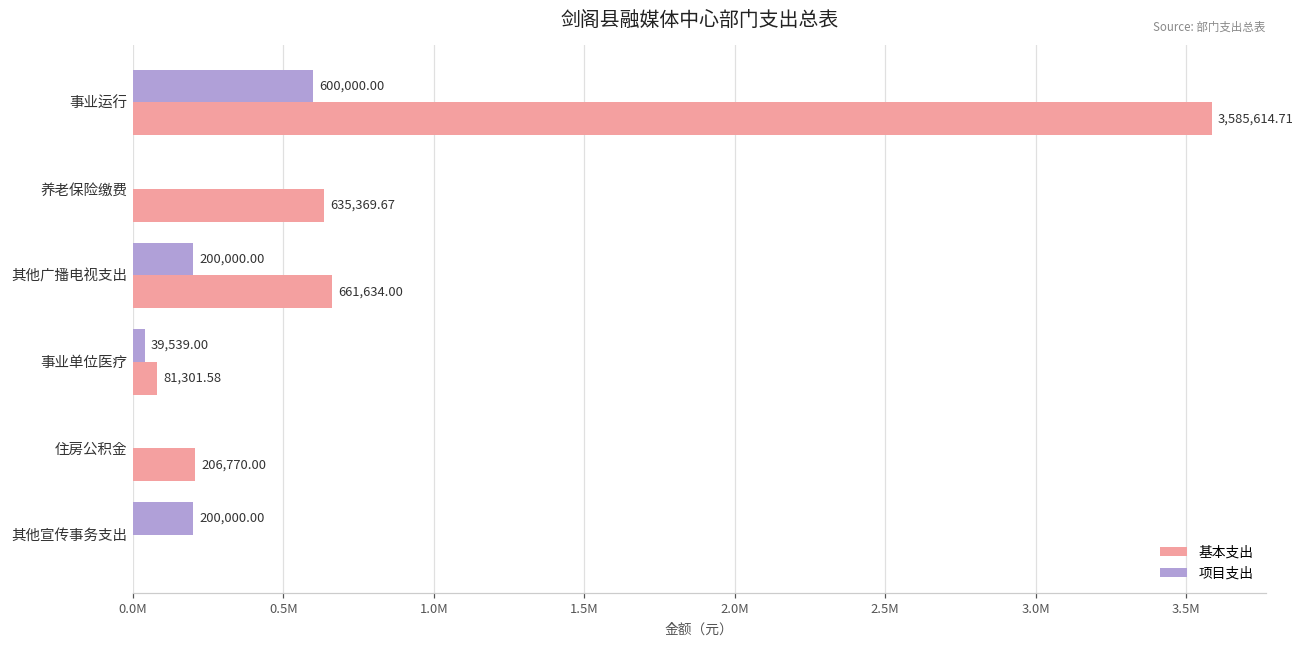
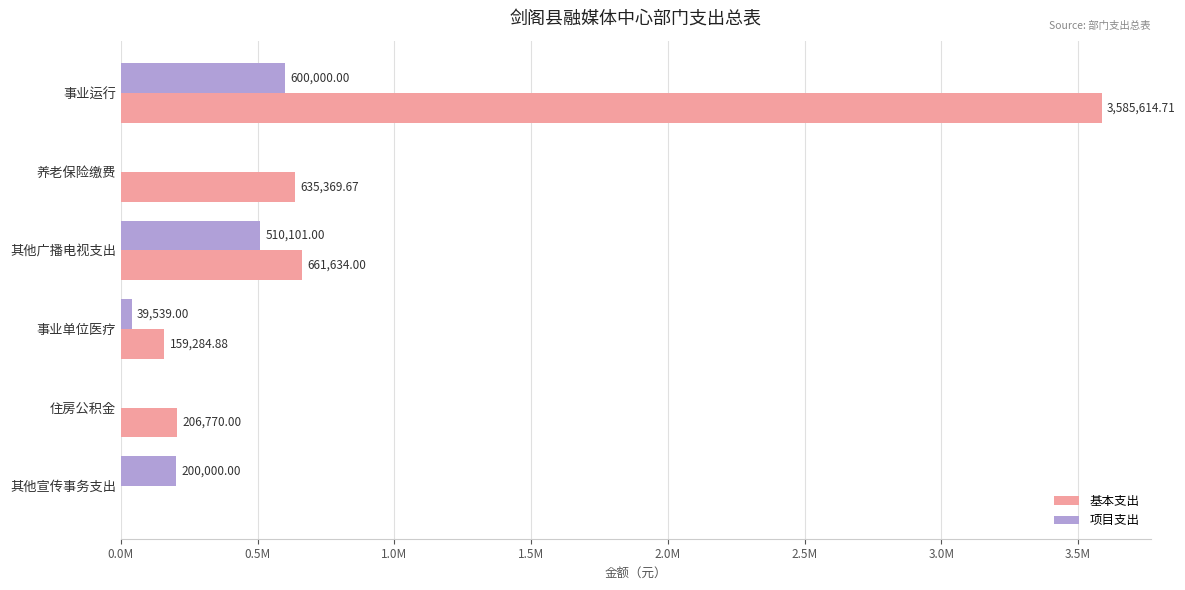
项目支出, 其他广播电视支出: 200,000.00 -> 510,101.00
基本支出, 事业单位医疗: 81,301.58 -> 159,284.88
